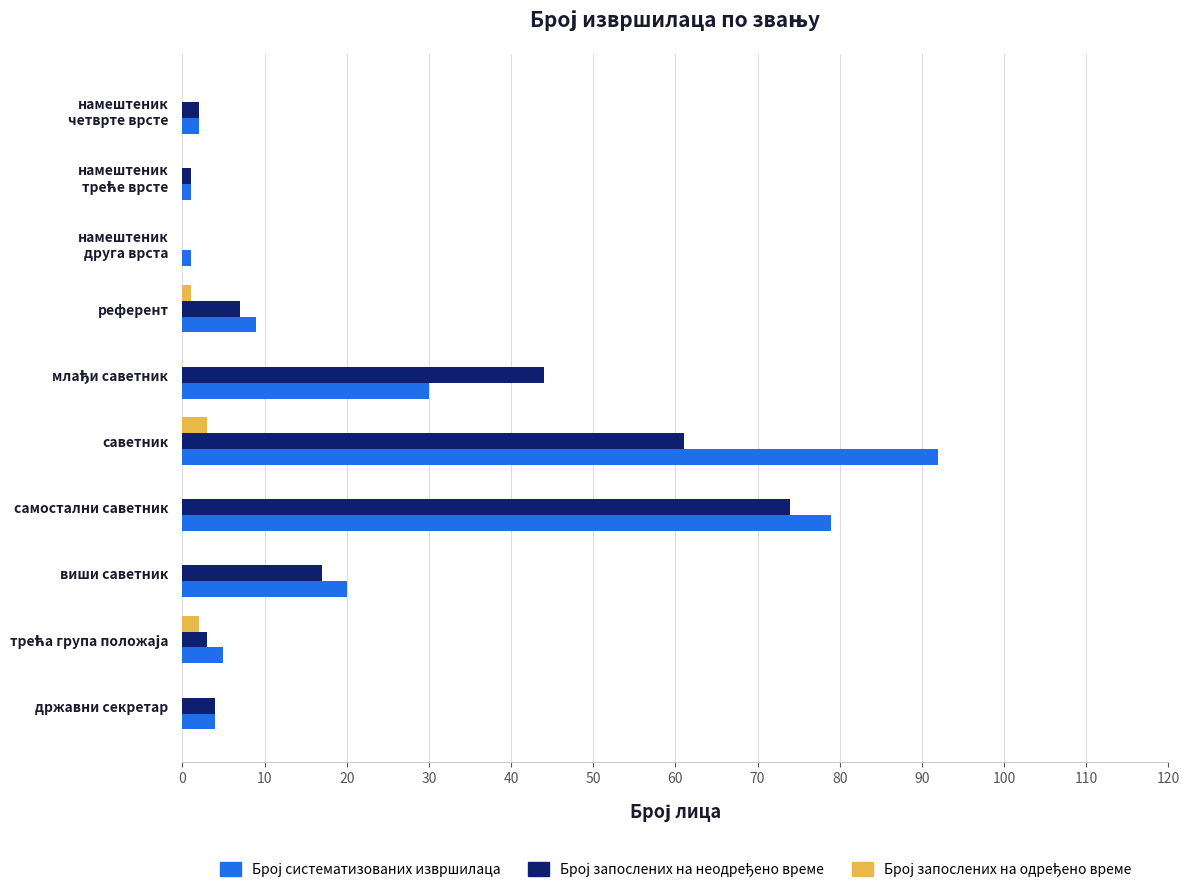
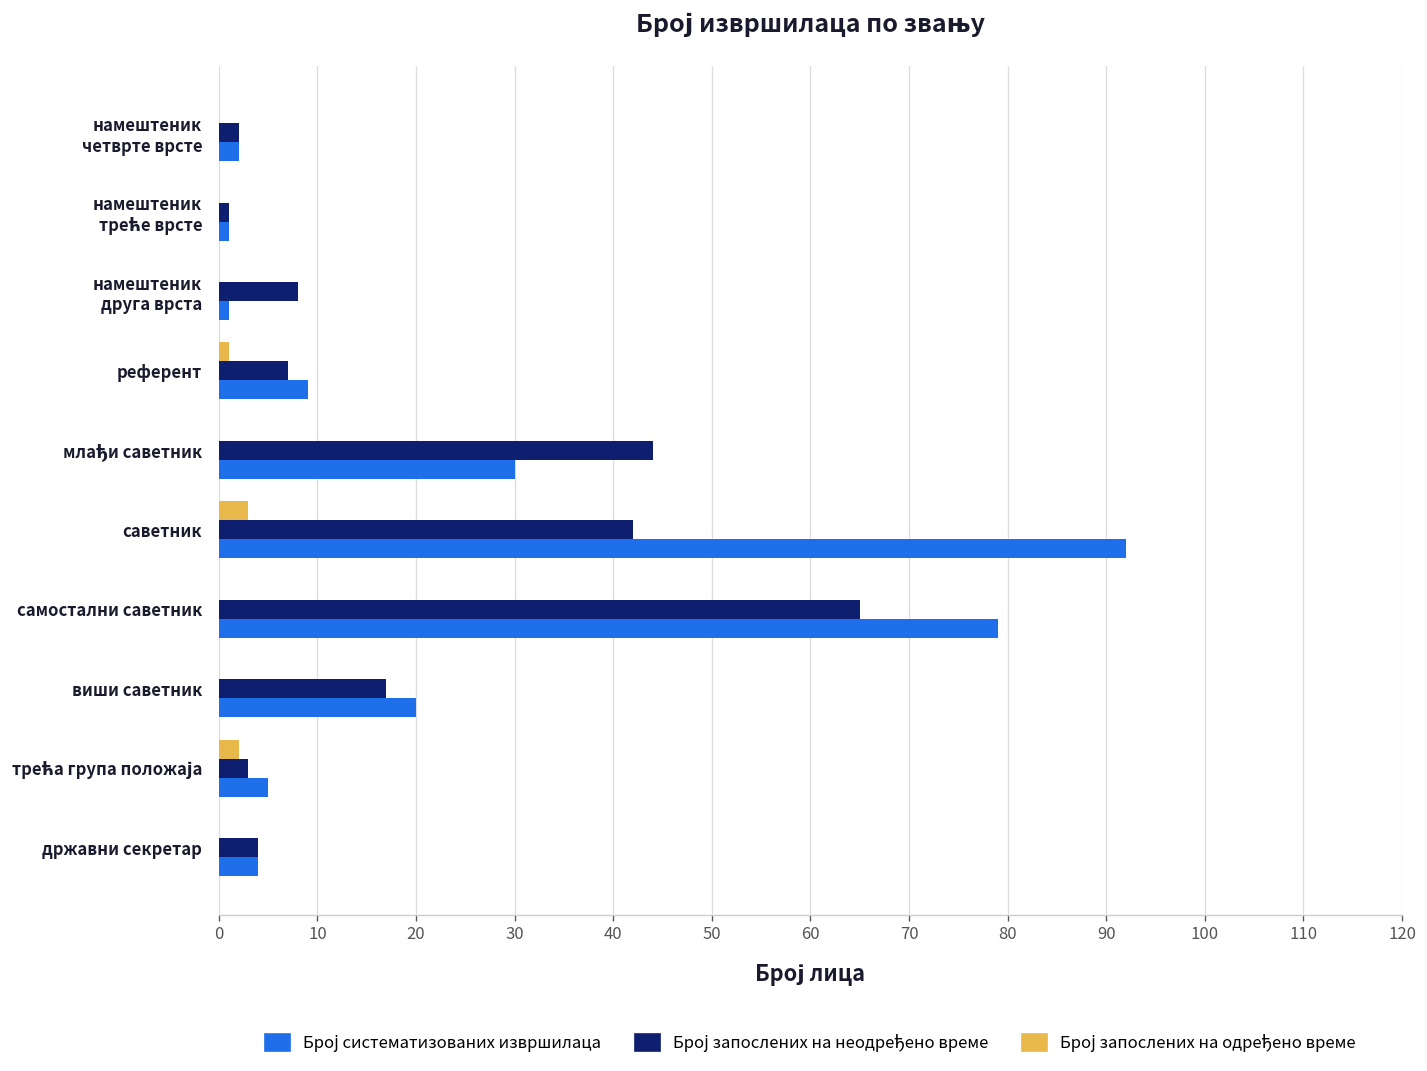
Број запослених на неодређено време, намештеник друга врста: 0 -> 8
Број запослених на неодређено време, саветник: 61 -> 42
Број запослених на неодређено време, самостални саветник: 74 -> 65
